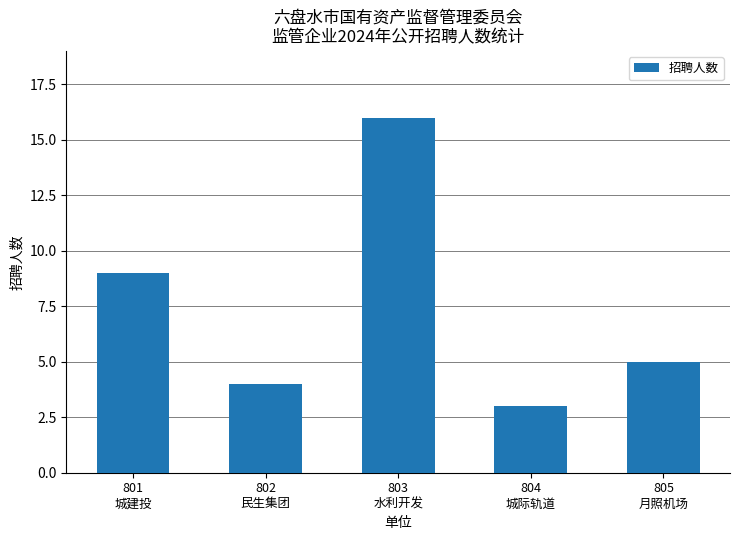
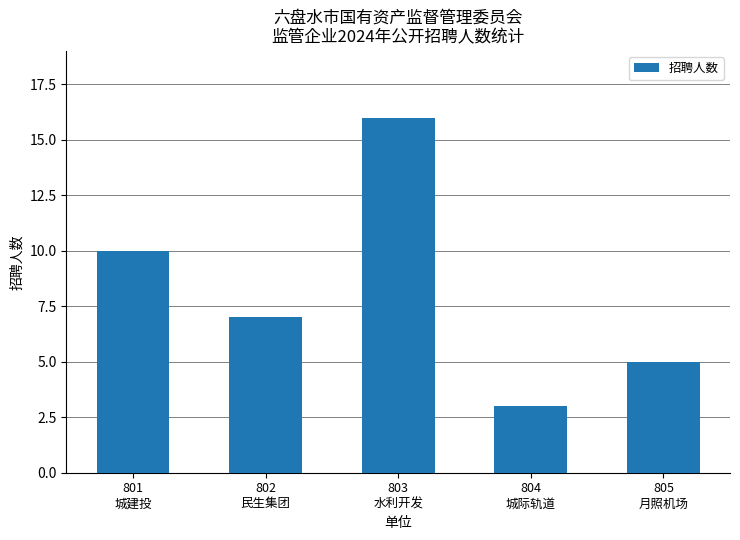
801 城建投: 9 -> 10
802 民生集团: 4 -> 7
